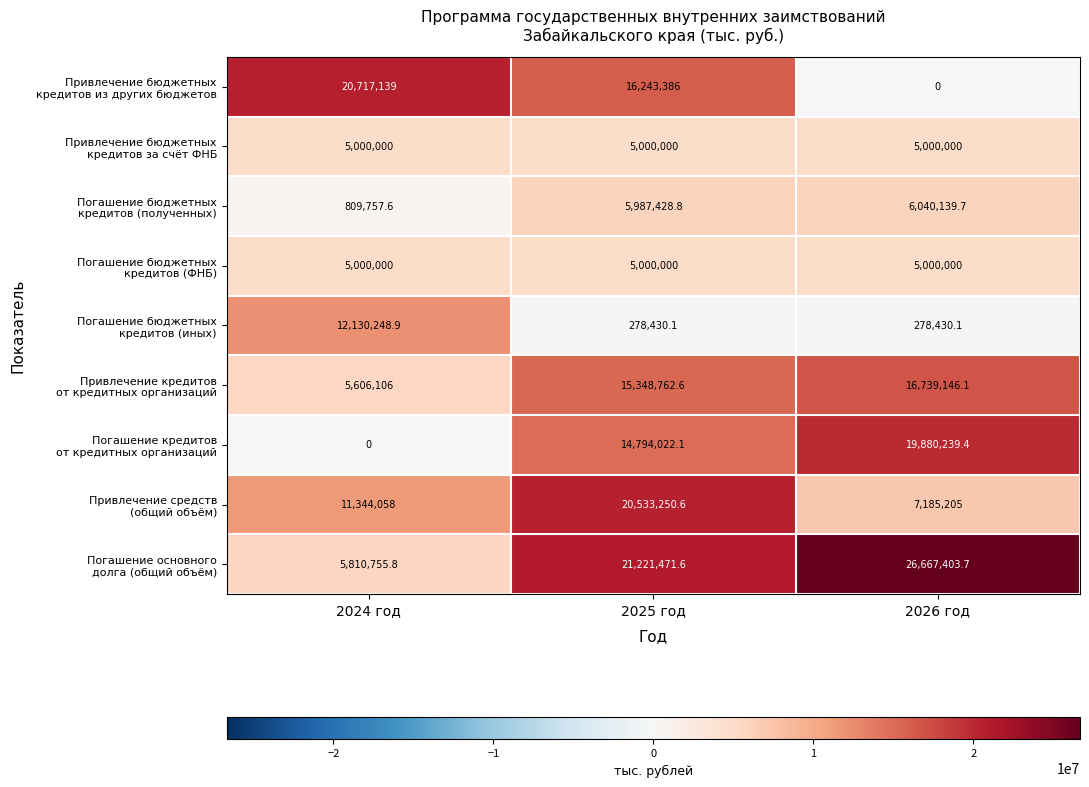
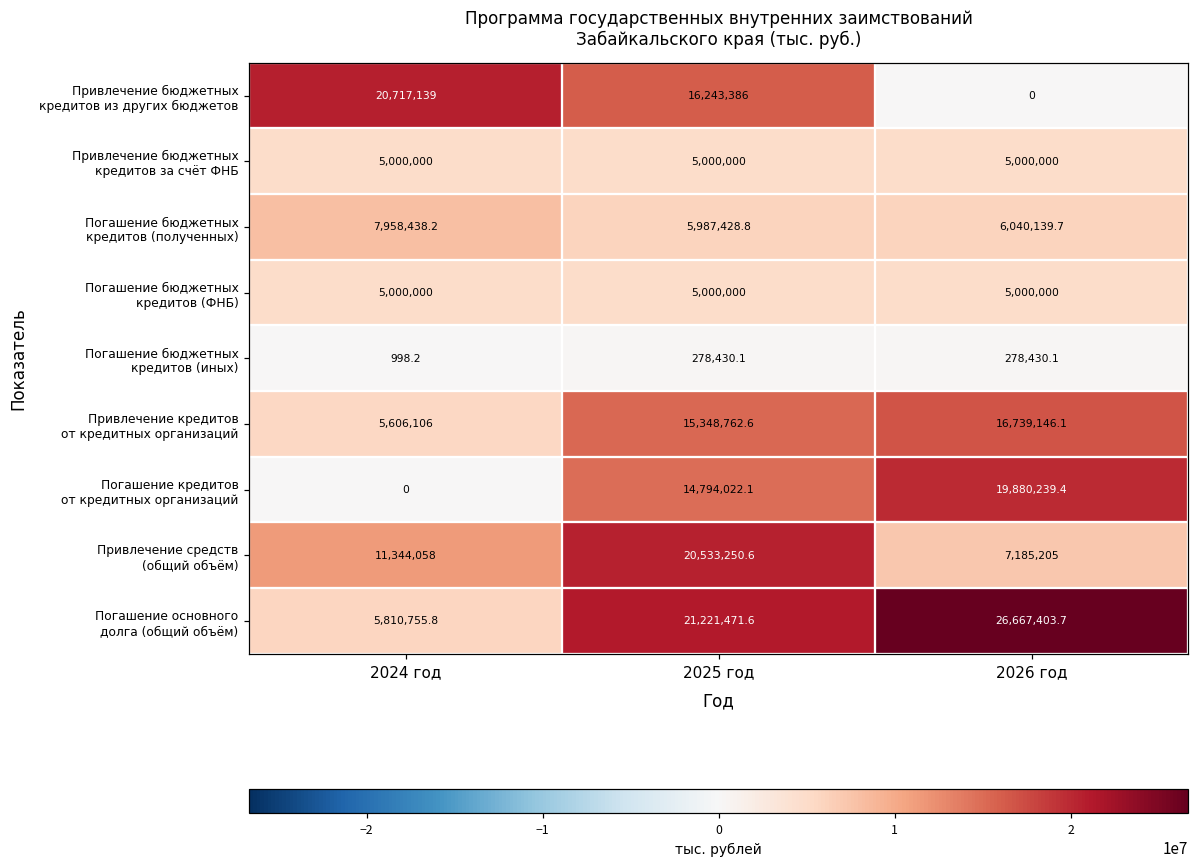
Погашение бюджетных кредитов (полученных), 2024 год: 809,757.6 -> 7,958,438.2
Погашение бюджетных кредитов (иных), 2024 год: 12,130,248.9 -> 998.2
